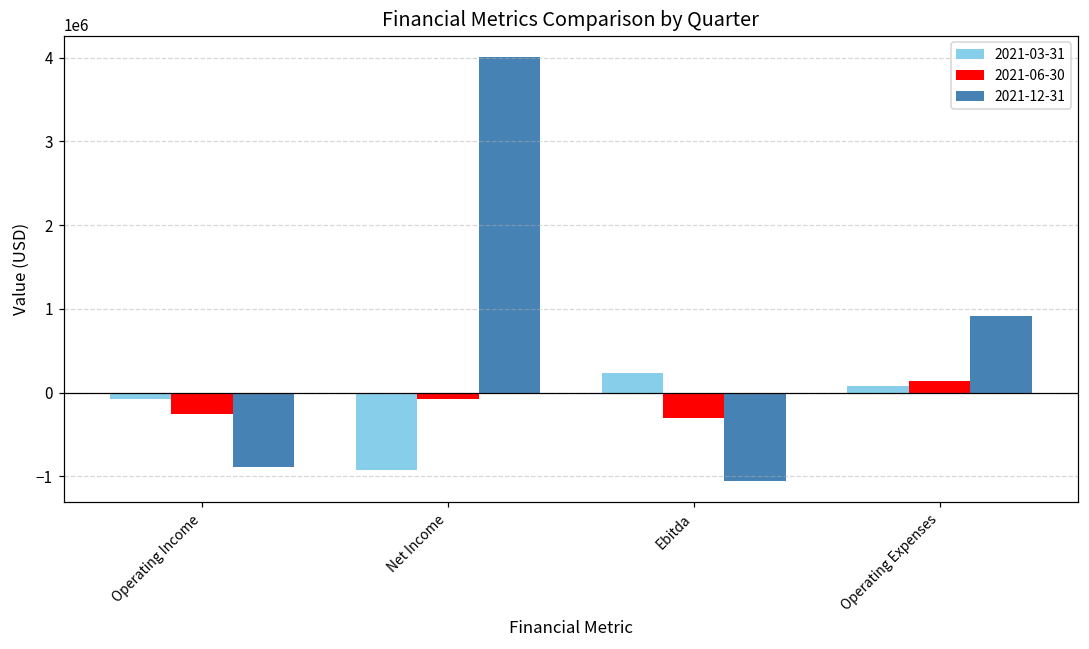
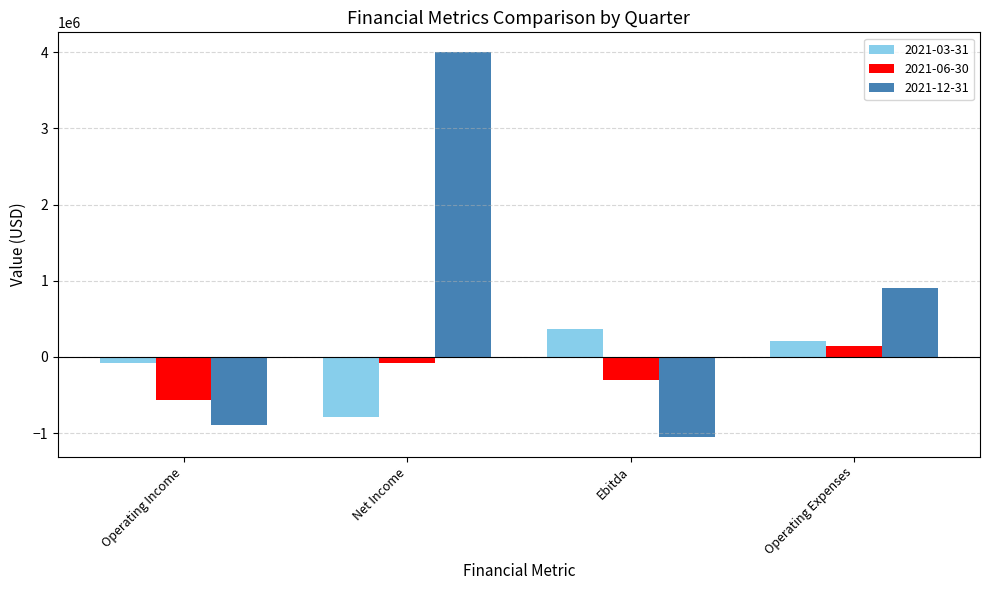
2021-06-30, Operating Income: -300000 -> -600000
2021-03-31, Net Income: -900000 -> -800000
2021-03-31, Ebitda: 200000 -> 400000
2021-03-31, Operating Expenses: 100000 -> 200000
